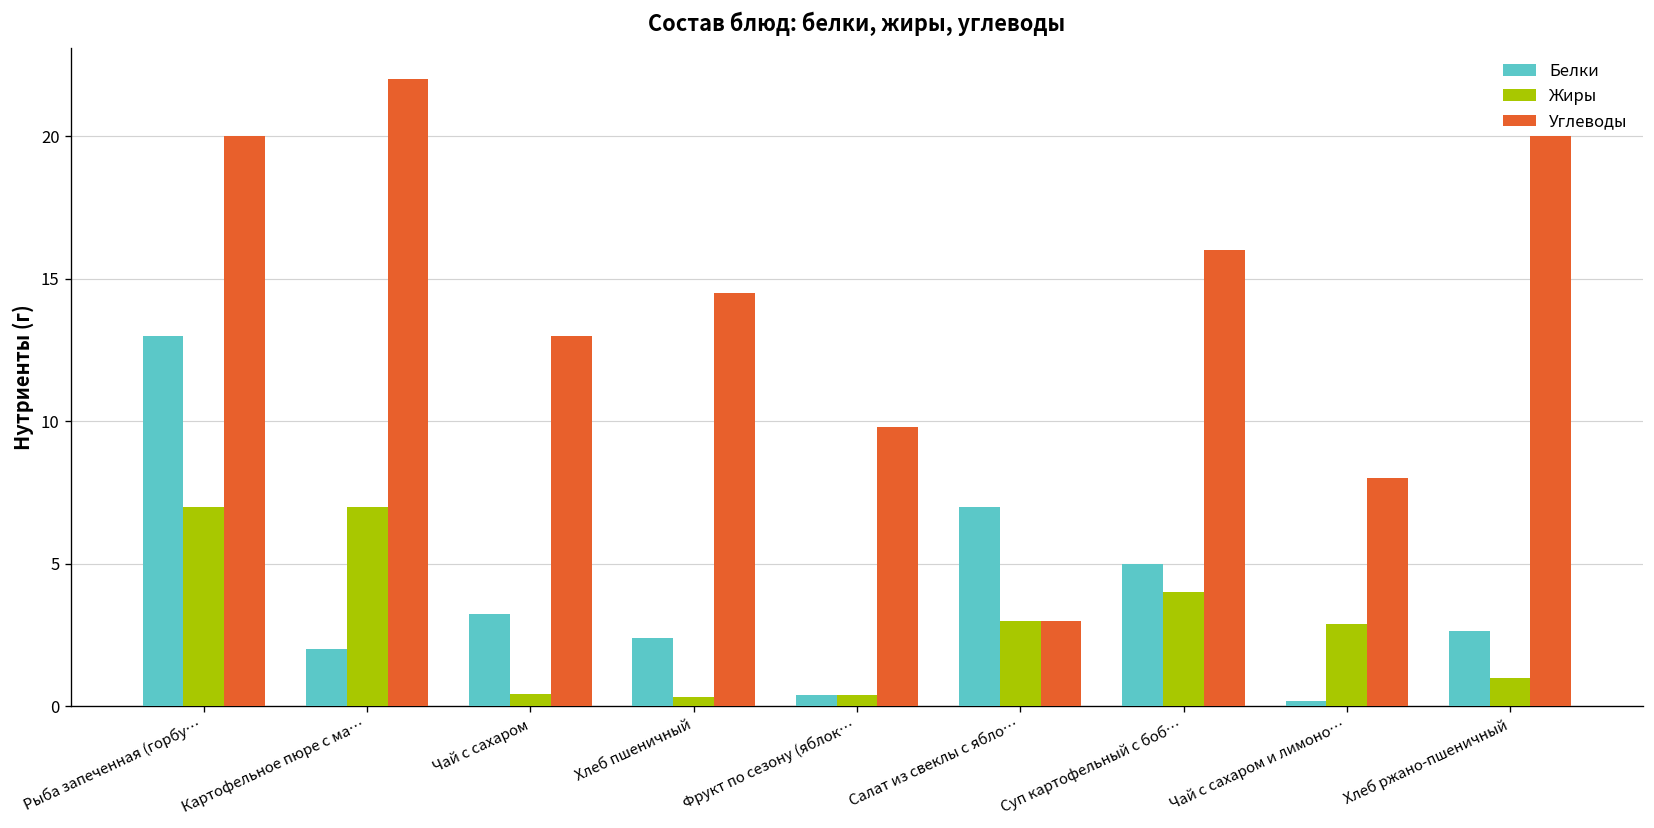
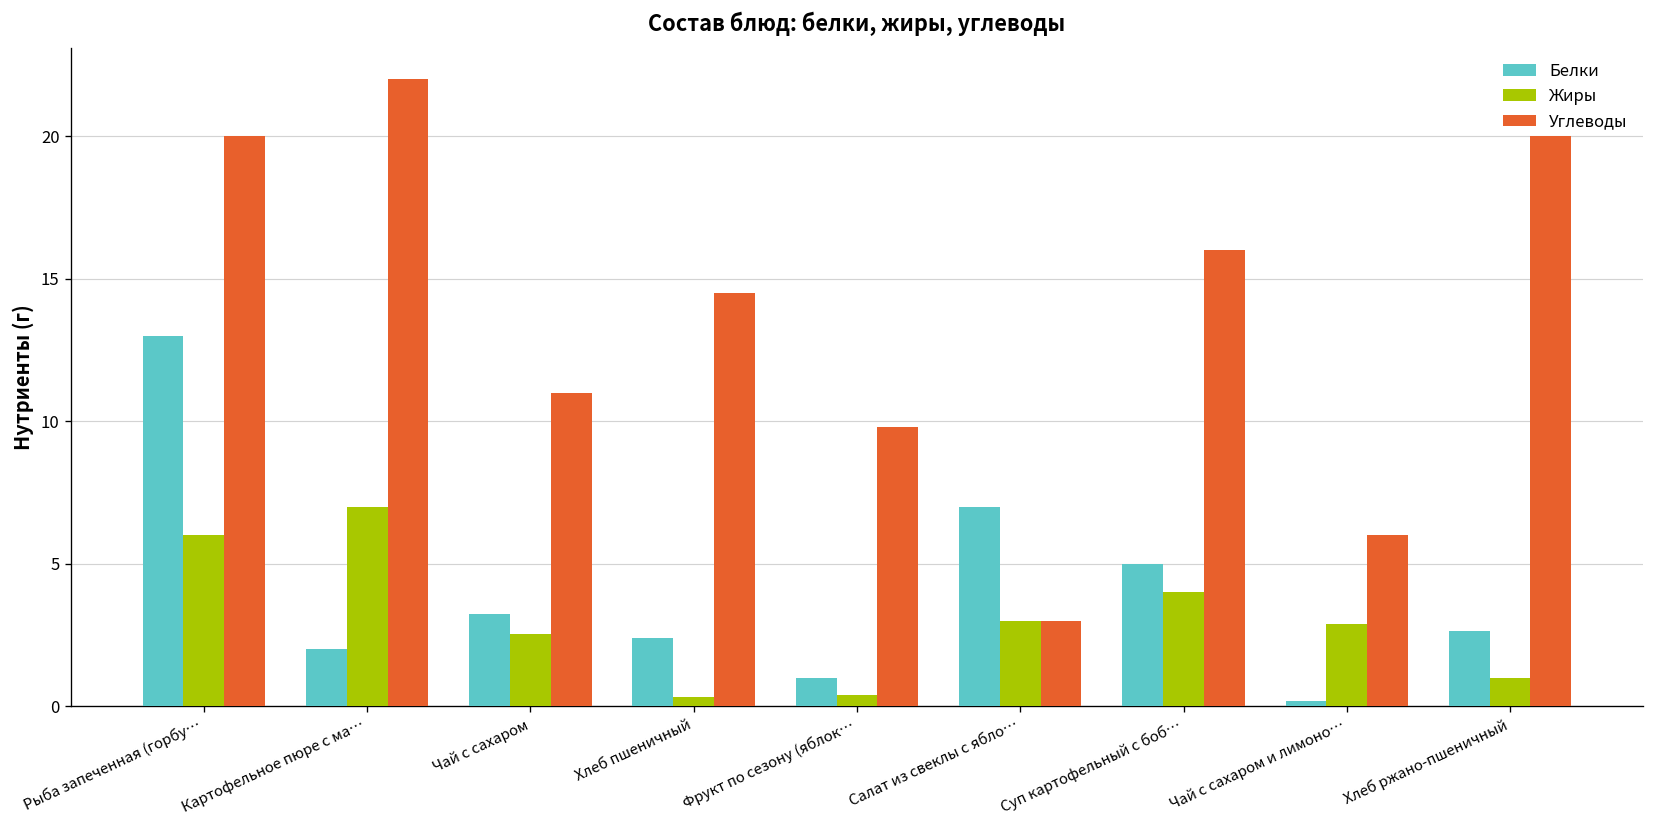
Жиры, Рыба запеченная (горбу…: 7 -> 6
Жиры, Чай с сахаром: 0.4 -> 2.5
Углеводы, Чай с сахаром: 13 -> 11
Белки, Фрукт по сезону (яблок…: 0.4 -> 1.0
Углеводы, Чай с сахаром и лимоно…: 8 -> 6
